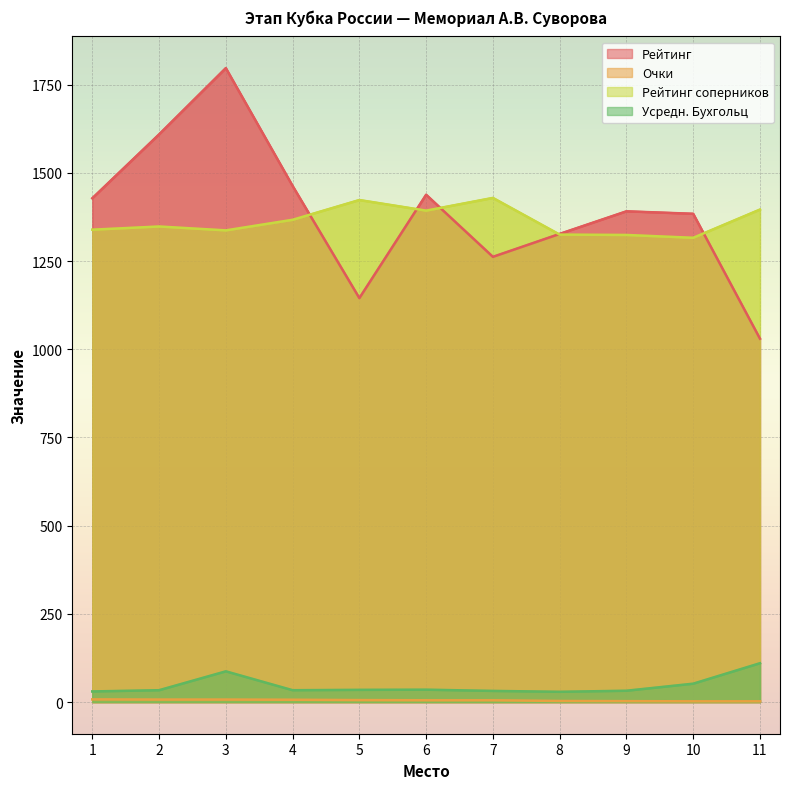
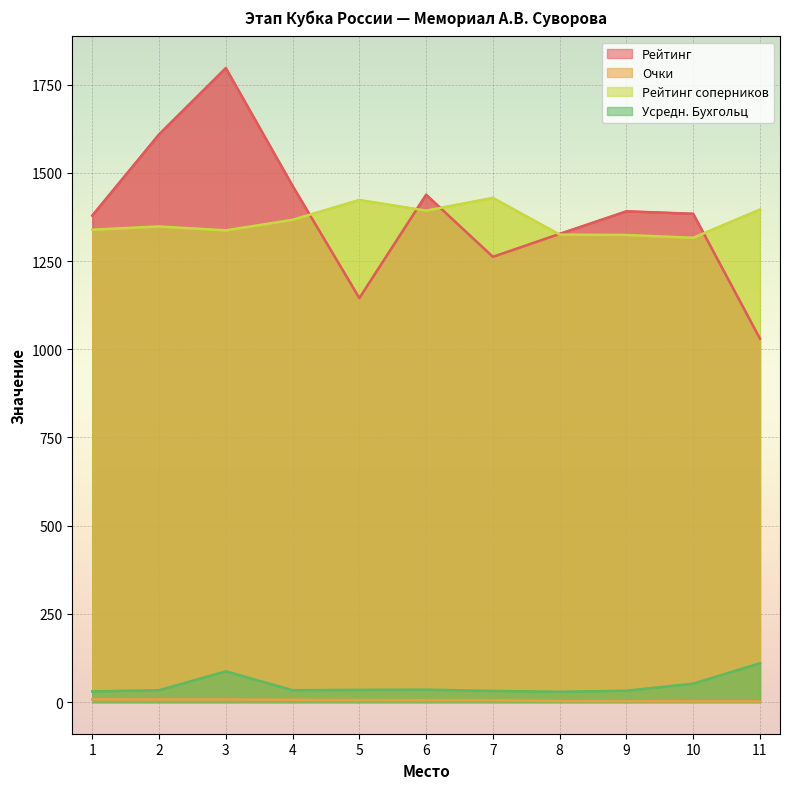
Рейтинг, 1: 1430 -> 1380
